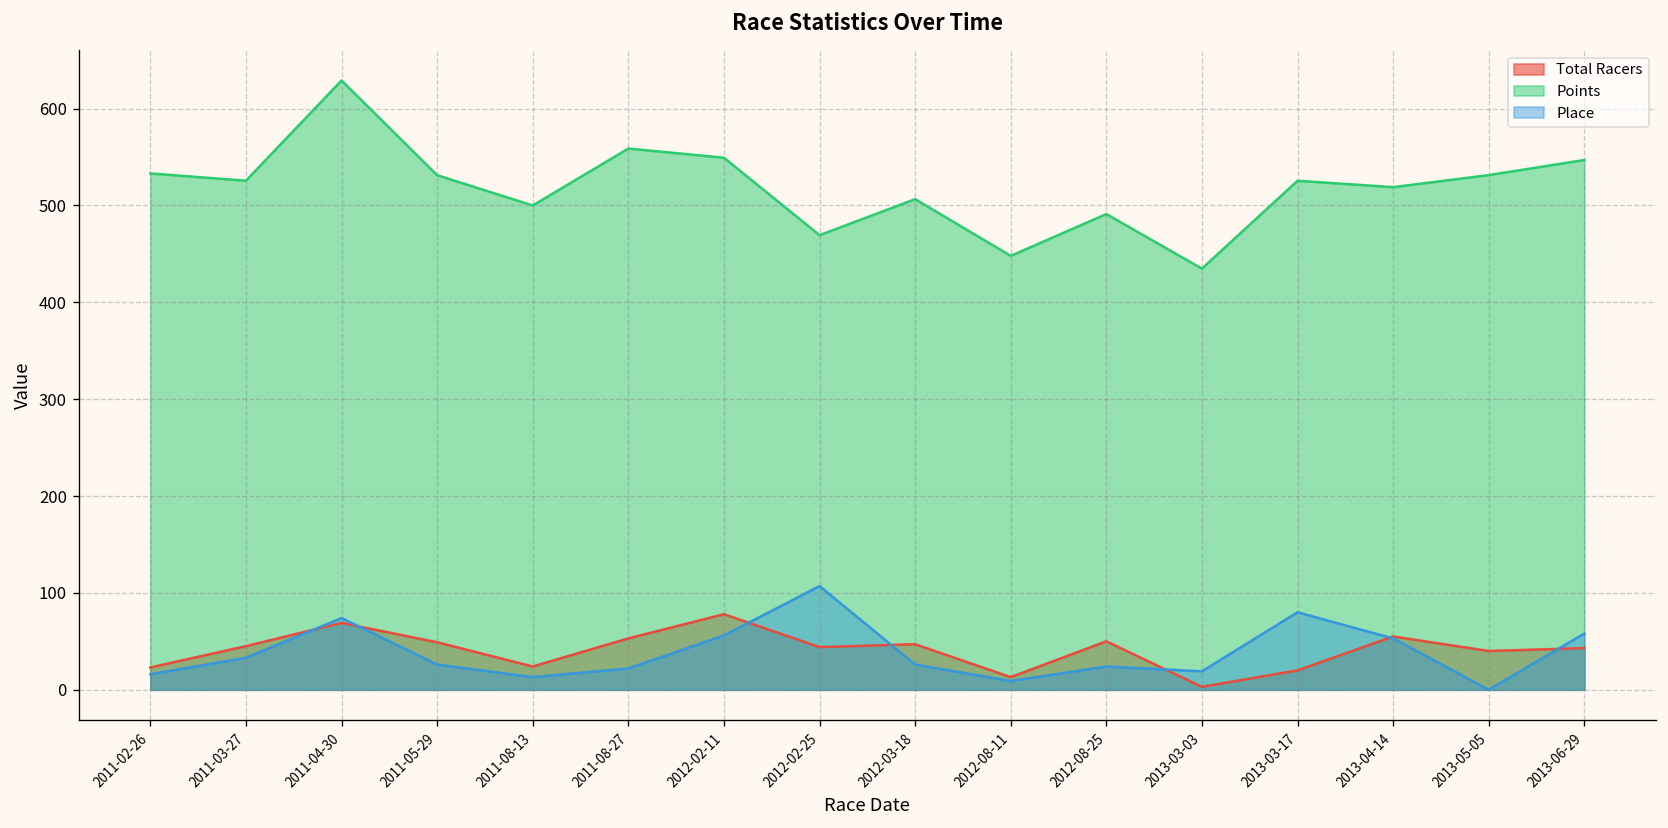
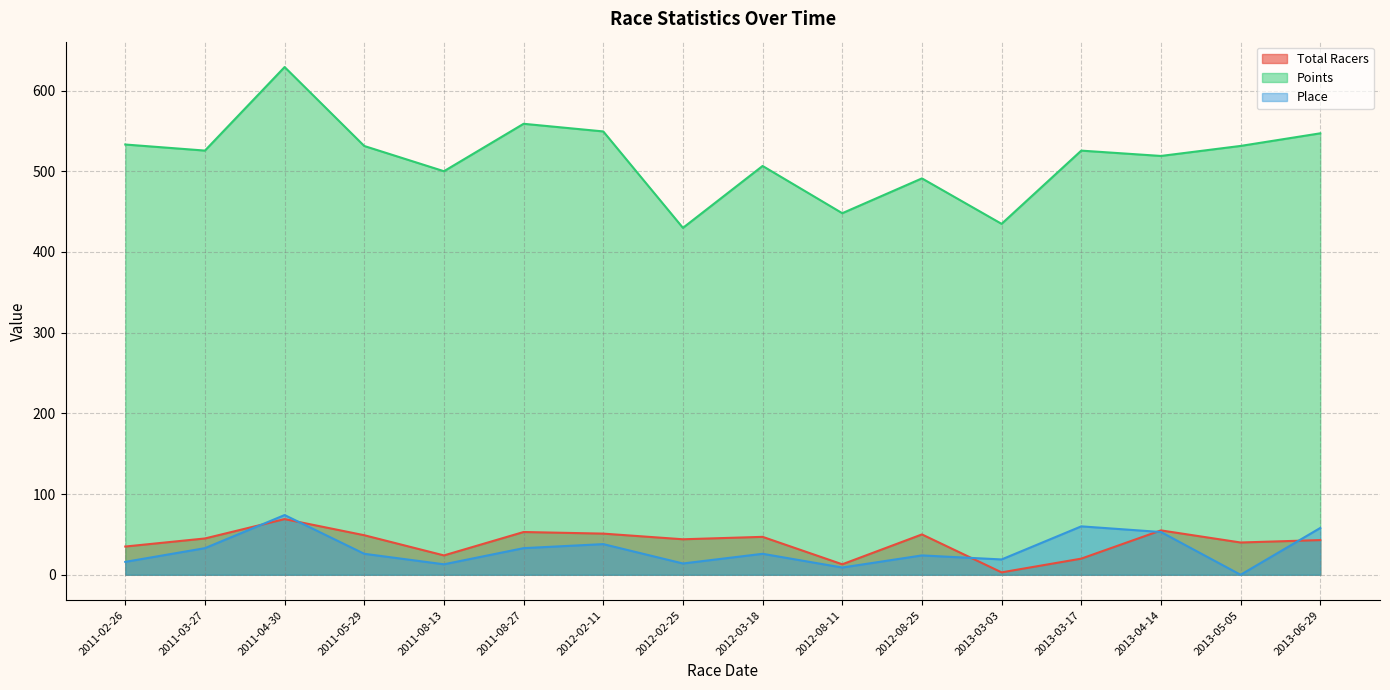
Total Racers, 2011-02-26: 20 -> 40
Place, 2011-08-27: 20 -> 30
Total Racers, 2012-02-11: 80 -> 50
Place, 2012-02-11: 60 -> 40
Points, 2012-02-25: 470 -> 430
Place, 2012-02-25: 110 -> 10
Place, 2013-03-17: 80 -> 60
